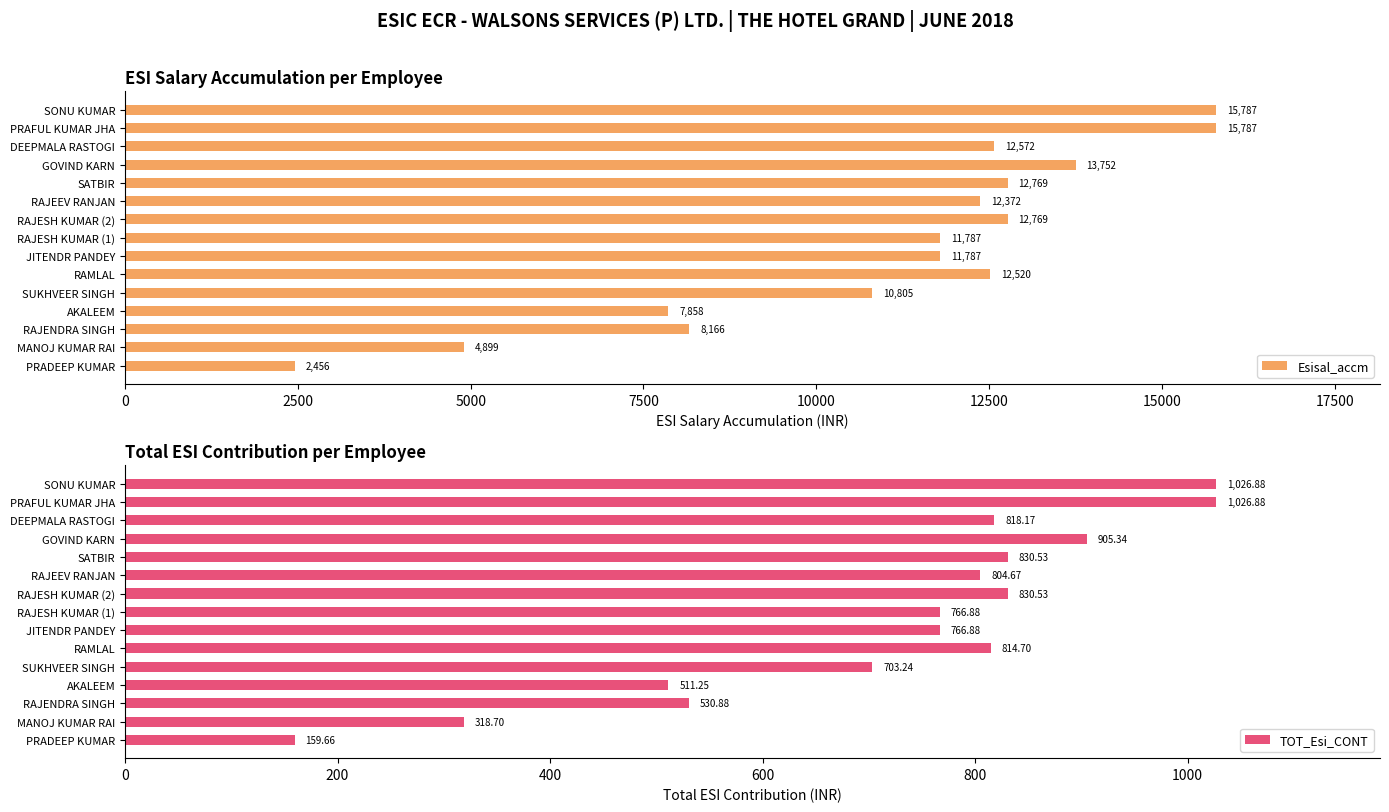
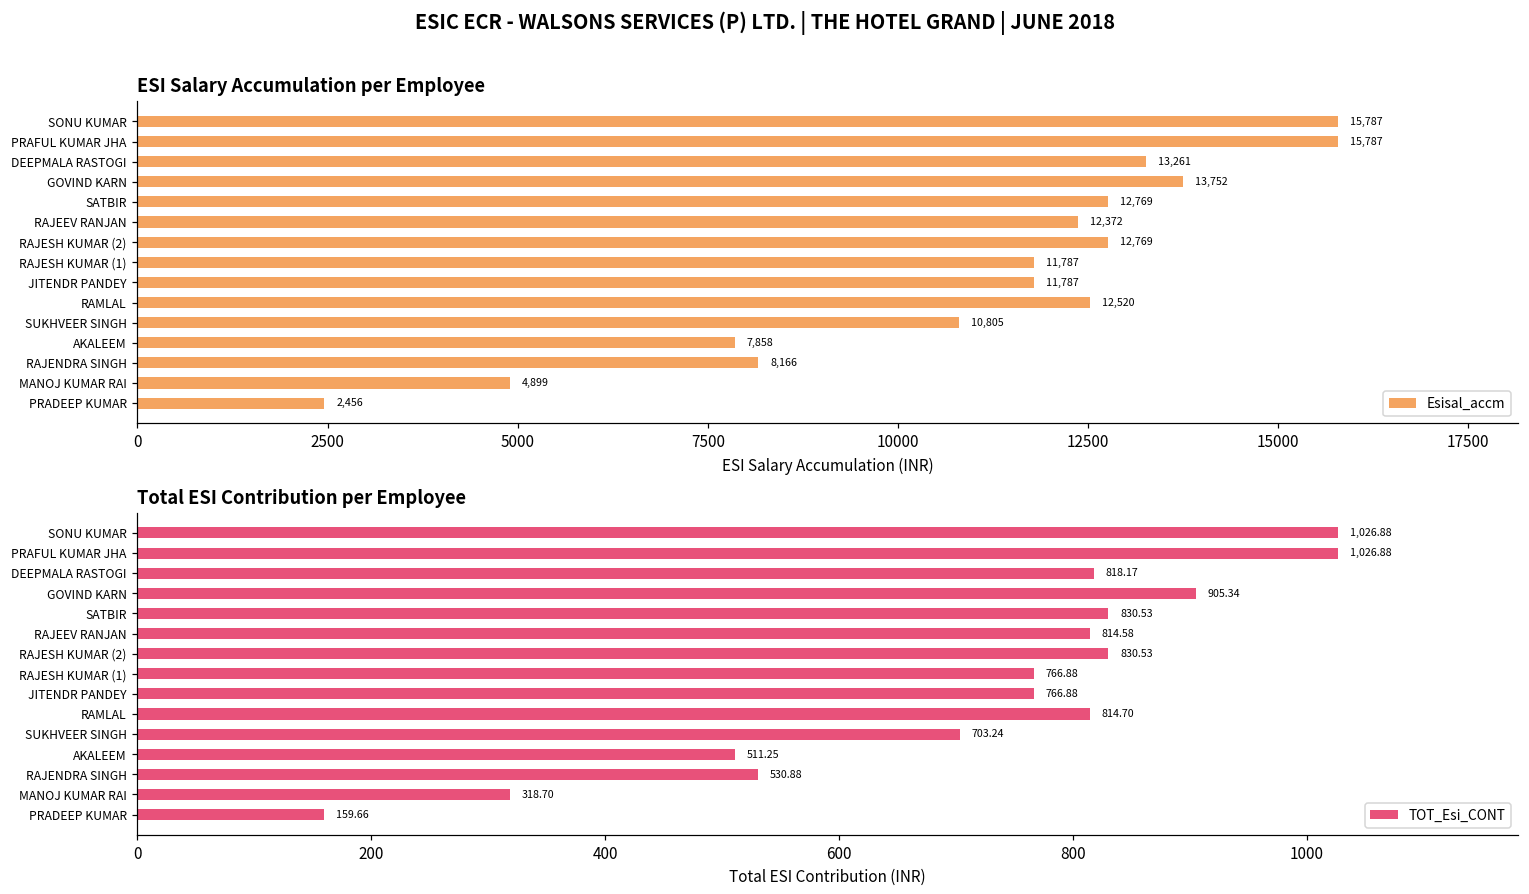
ESI Salary Accumulation per Employee, DEEPMALA RASTOGI: 12,572 -> 13,261
Total ESI Contribution per Employee, RAJEEV RANJAN: 804.67 -> 814.58
